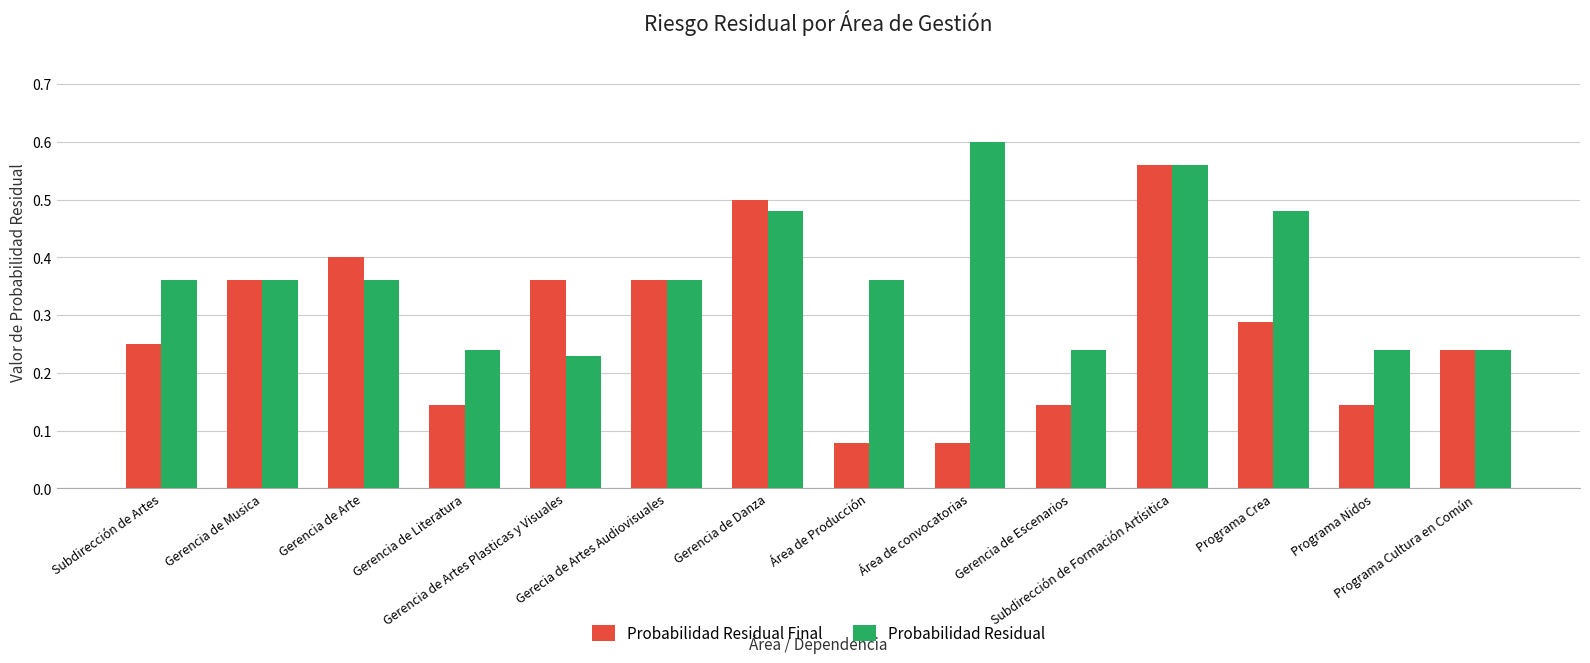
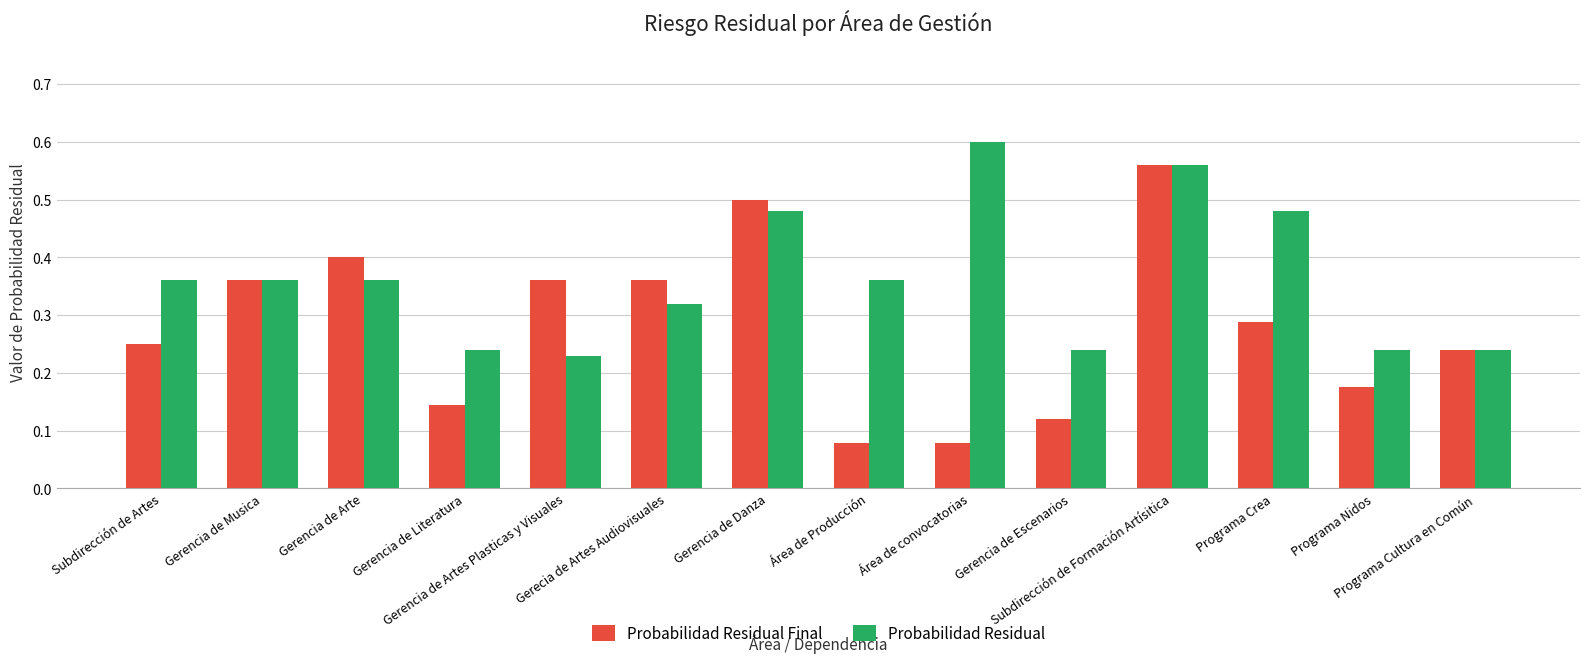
Probabilidad Residual, Gerecia de Artes Audiovisuales: 0.36 -> 0.32
Probabilidad Residual Final, Gerencia de Escenarios: 0.14 -> 0.12
Probabilidad Residual Final, Programa Nidos: 0.14 -> 0.18
